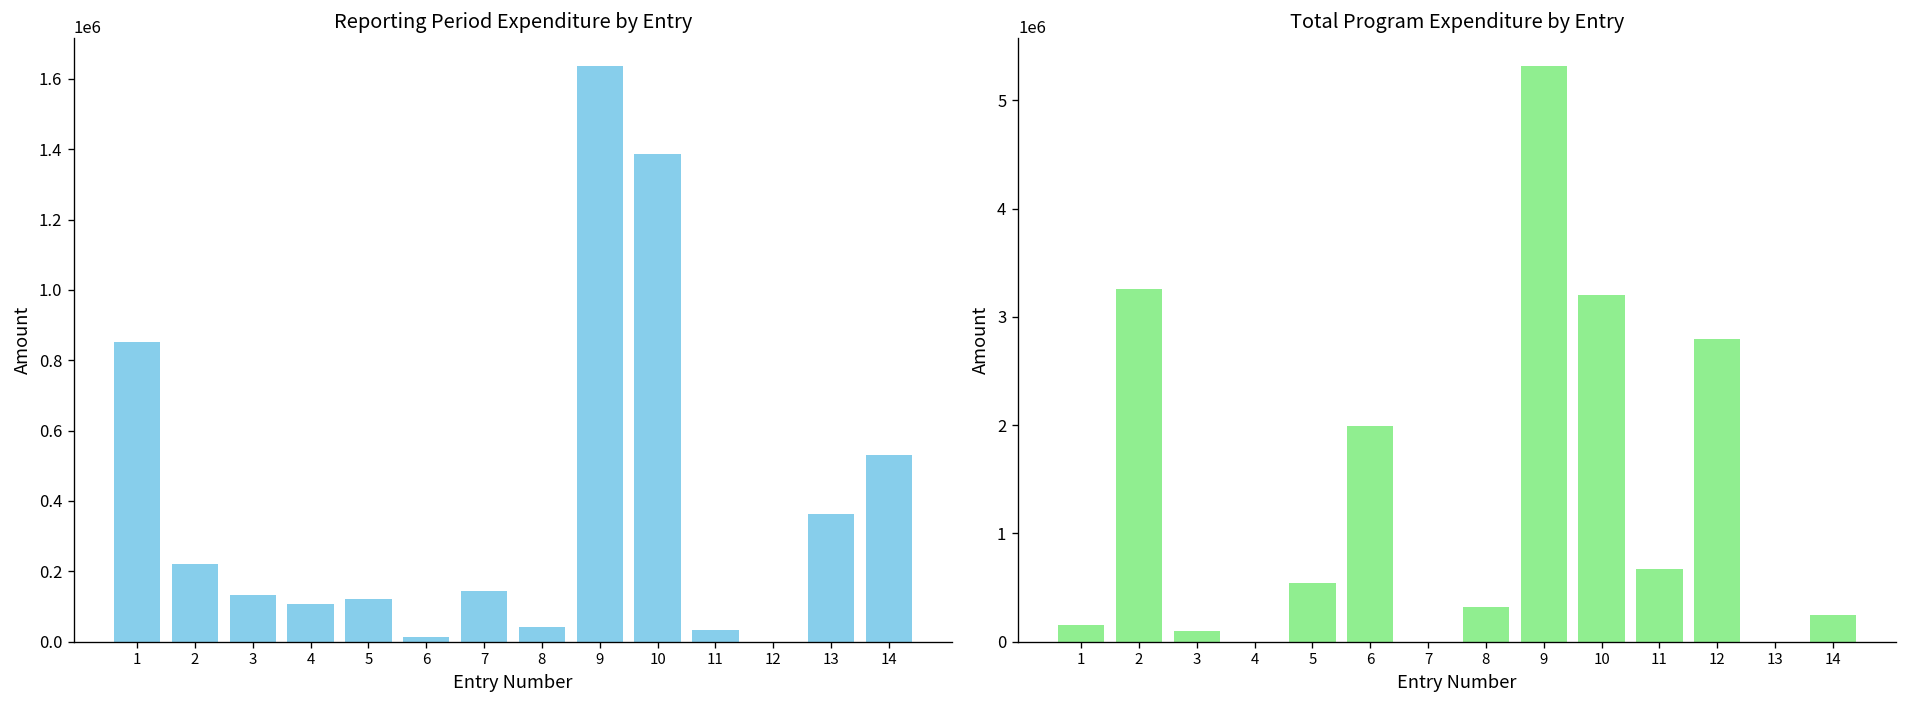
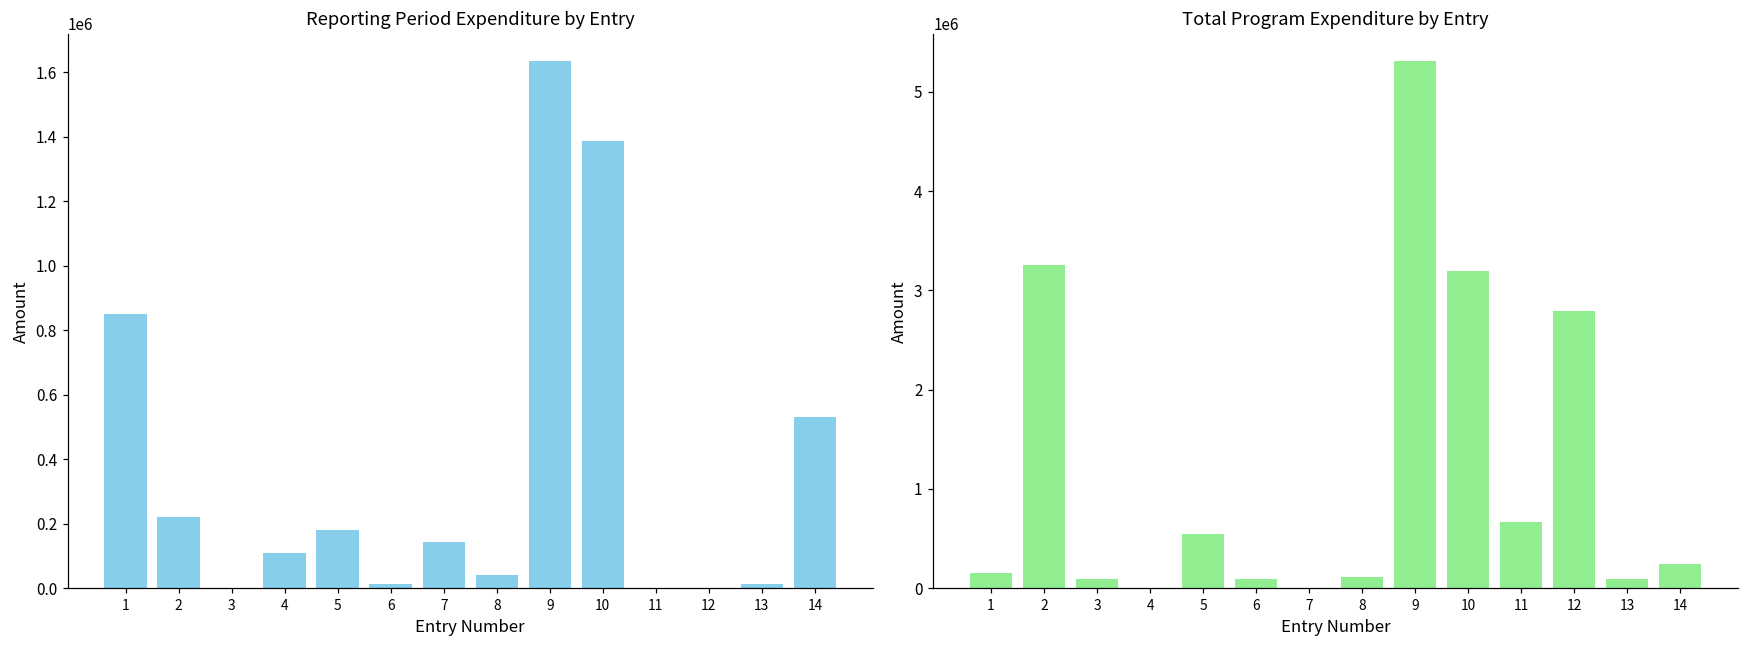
Reporting Period Expenditure by Entry, 3: 130000 -> 0
Reporting Period Expenditure by Entry, 5: 120000 -> 180000
Reporting Period Expenditure by Entry, 11: 30000 -> 0
Reporting Period Expenditure by Entry, 13: 360000 -> 10000
Total Program Expenditure by Entry, 6: 2000000 -> 100000
Total Program Expenditure by Entry, 8: 300000 -> 100000
Total Program Expenditure by Entry, 13: 0 -> 100000
